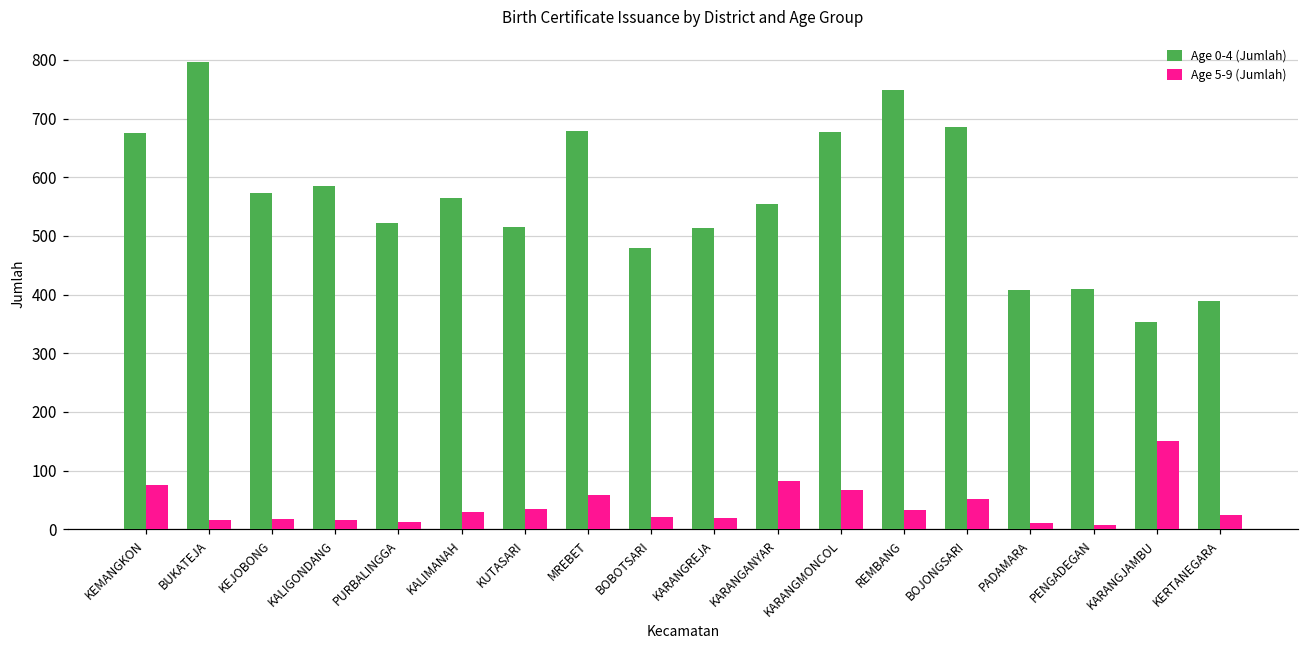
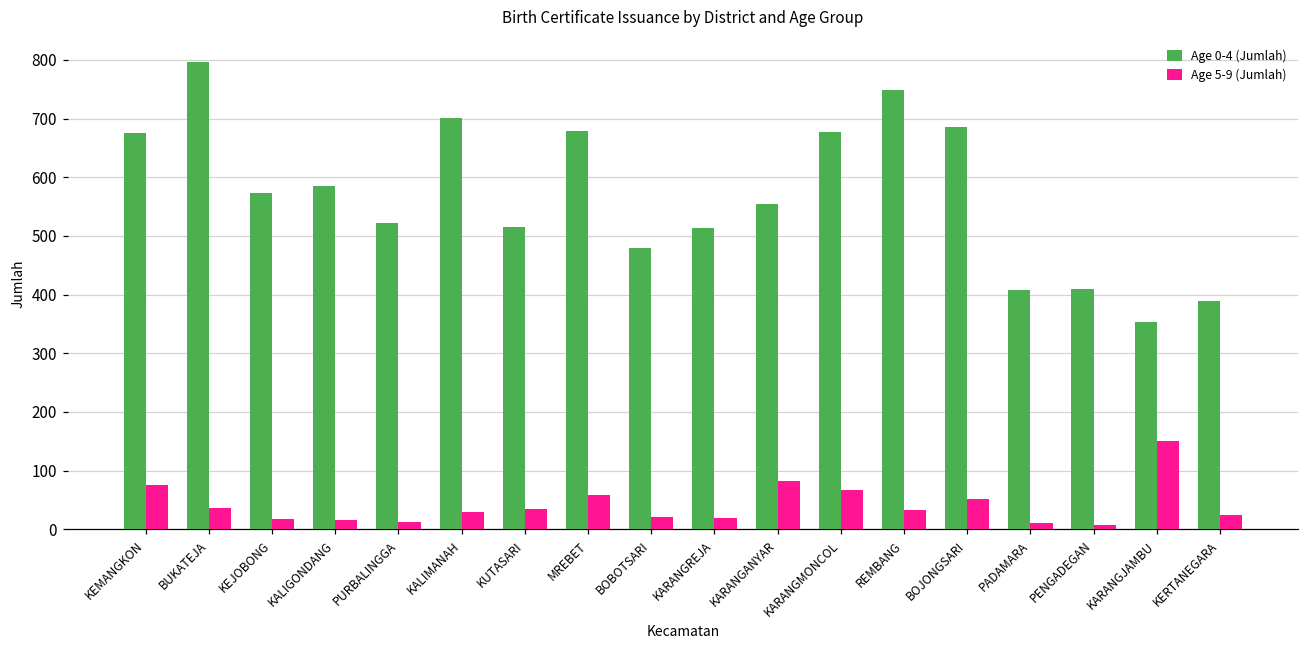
Age 5-9 (Jumlah), BUKATEJA: 20 -> 40
Age 0-4 (Jumlah), KALIMANAH: 570 -> 700
